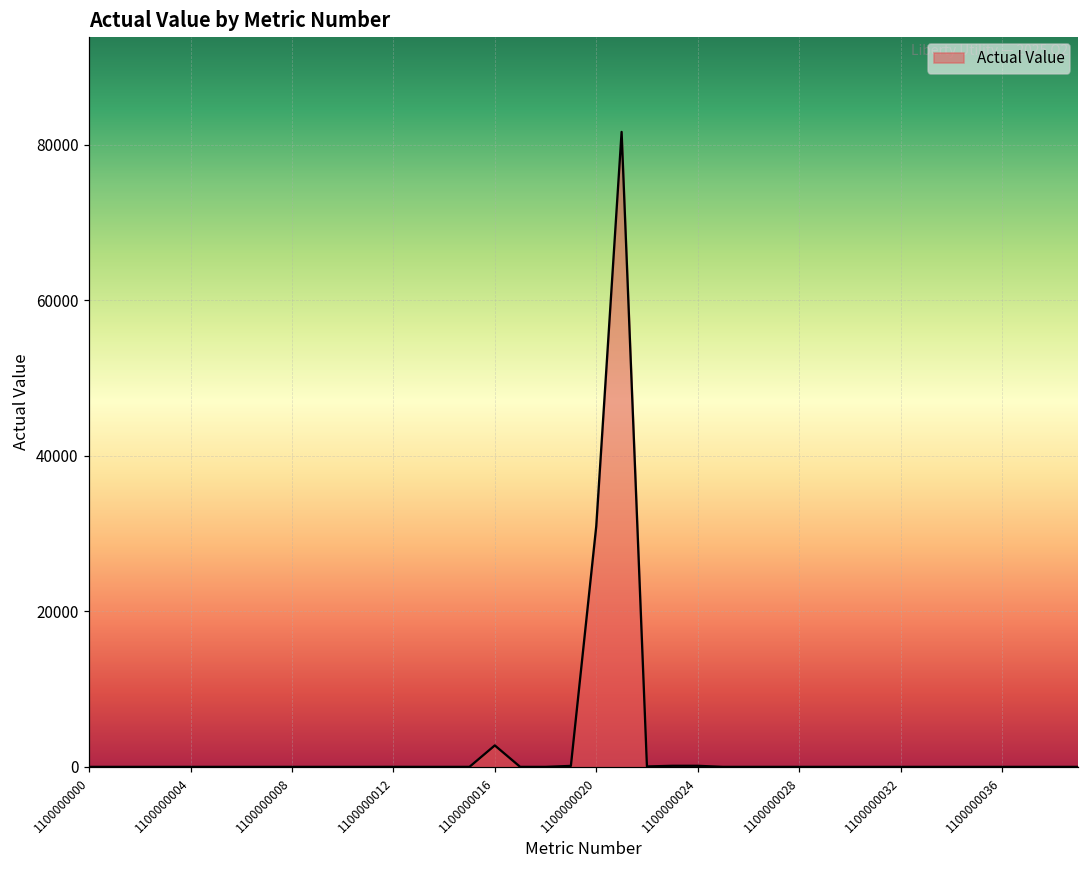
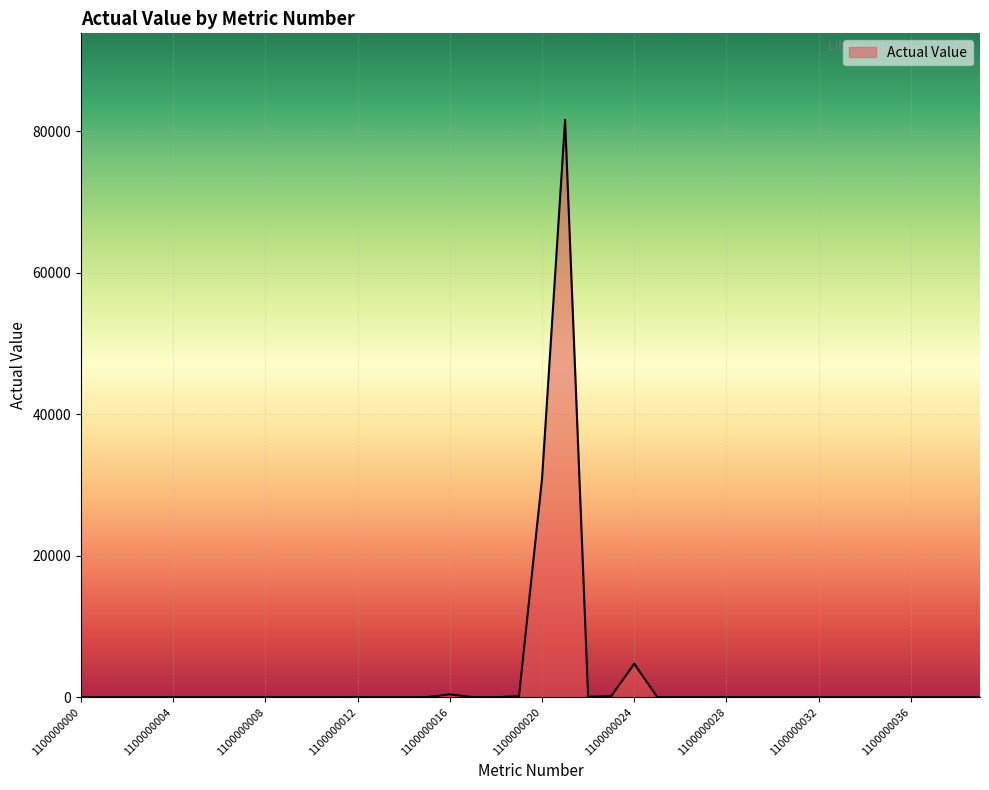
1100000016: 3000 -> 0
1100000024: 0 -> 5000
